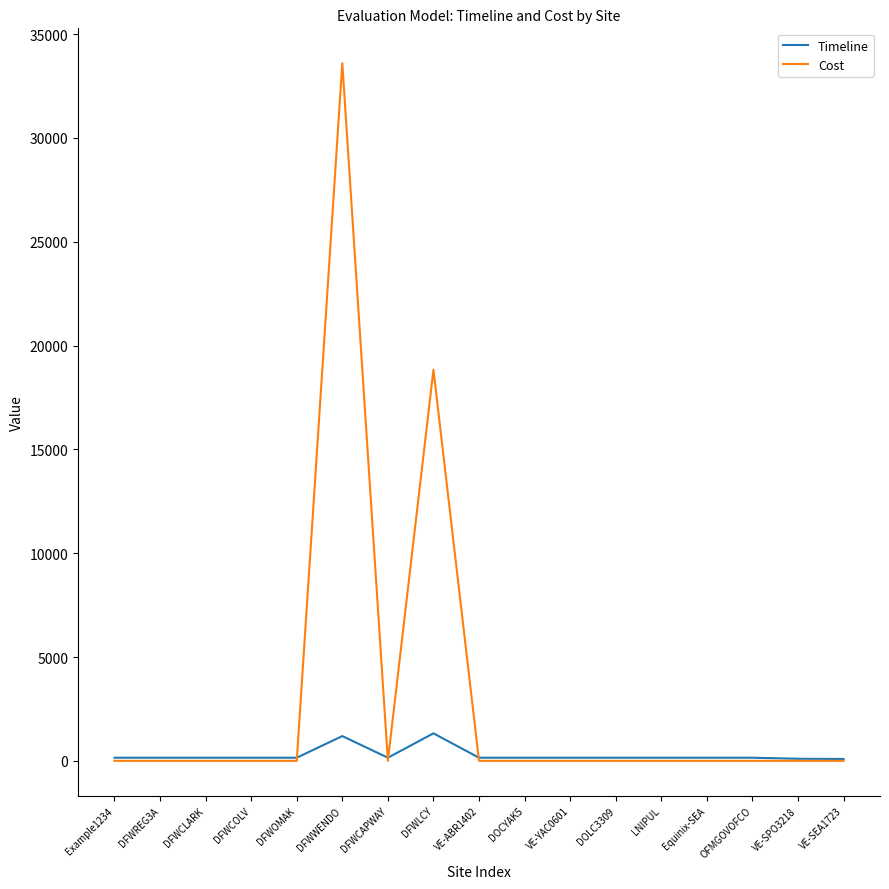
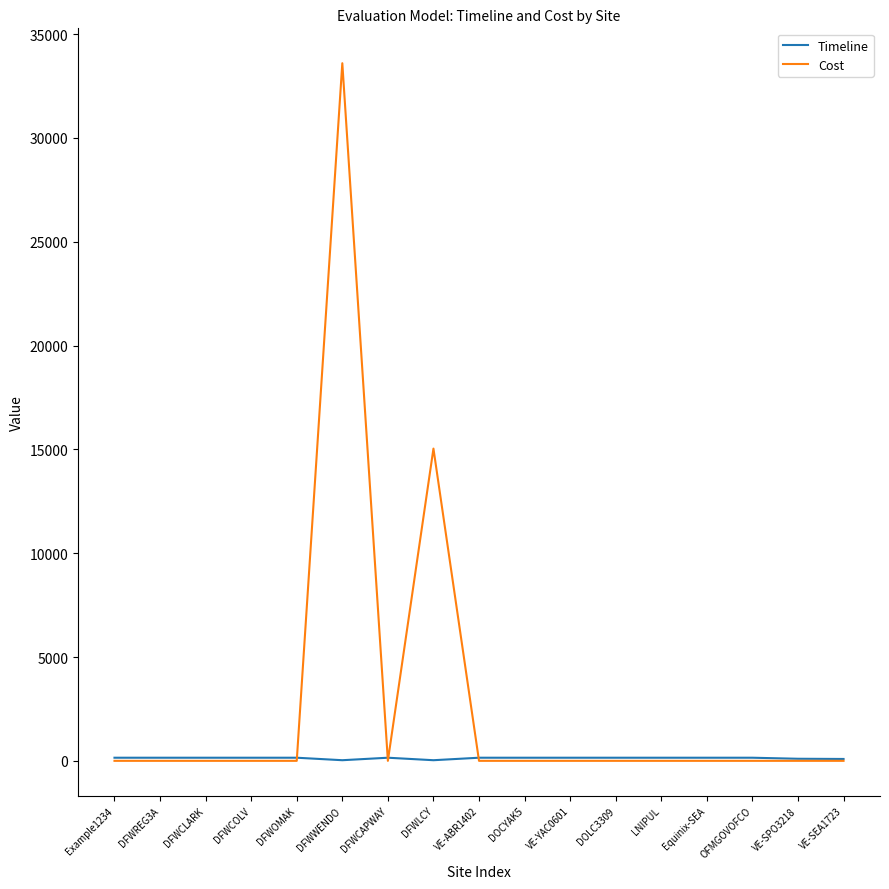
Timeline, DFWWENDO: 1200 -> 0
Timeline, DFWLCY: 1300 -> 0
Cost, DFWLCY: 18800 -> 15000
